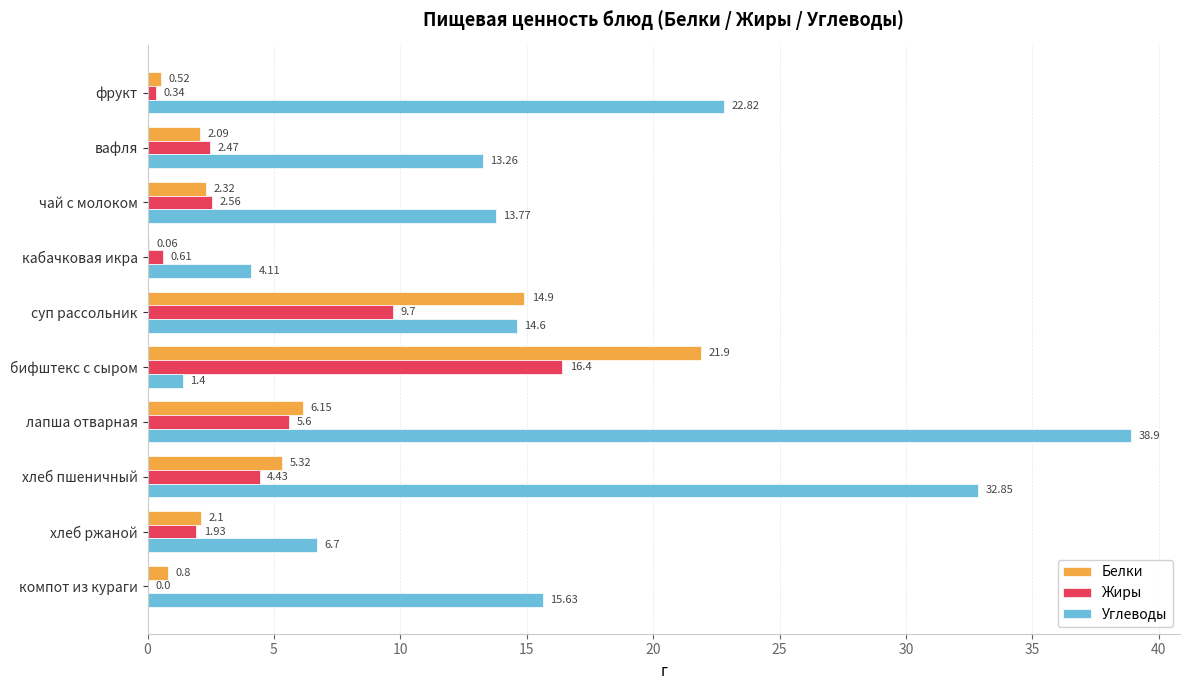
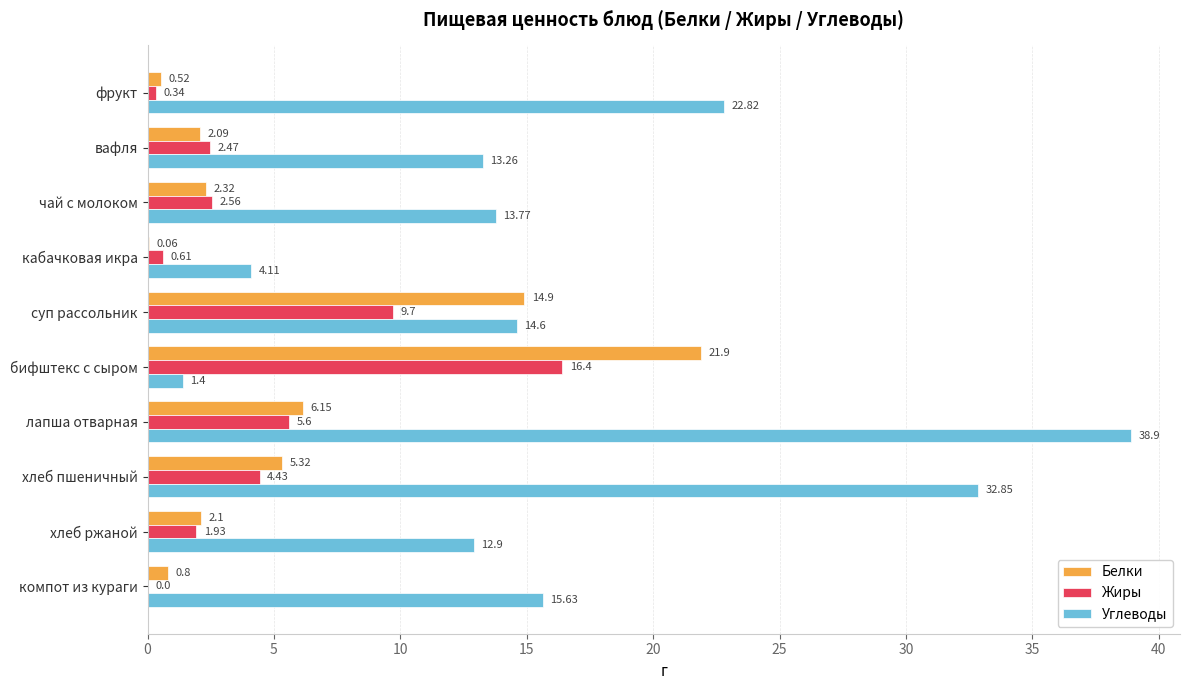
Углеводы, хлеб ржаной: 6.7 -> 12.9
